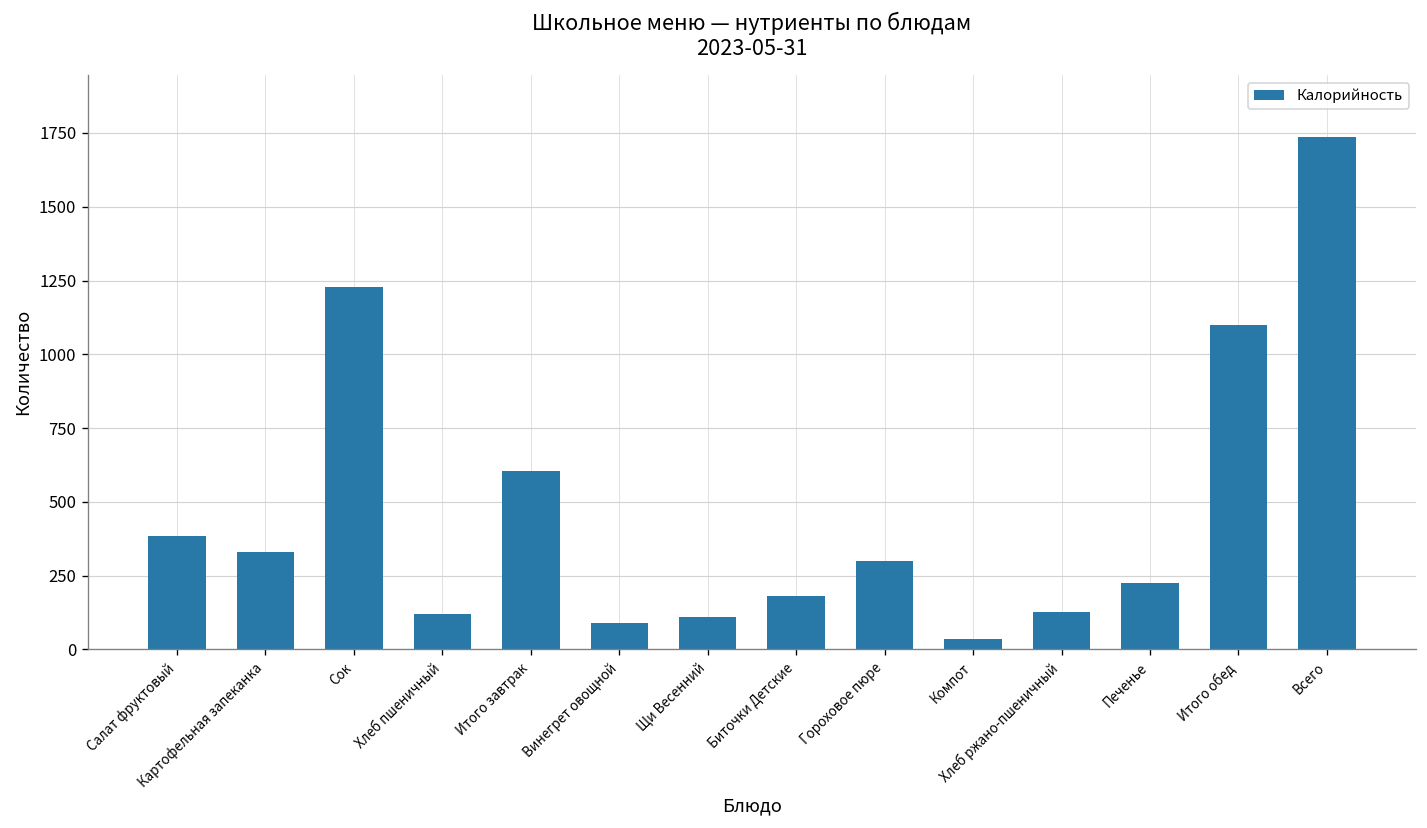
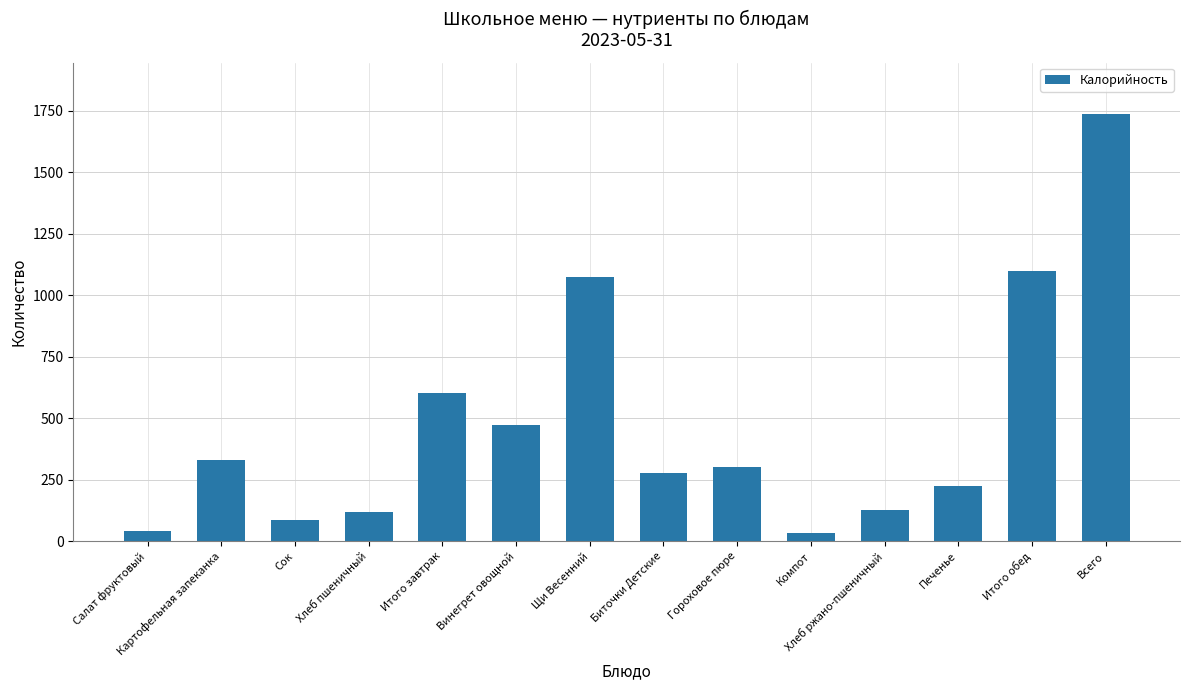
Салат фруктовый: 390 -> 40
Сок: 1230 -> 90
Винегрет овощной: 90 -> 470
Щи Весенний: 110 -> 1070
Биточки Детские: 180 -> 280
